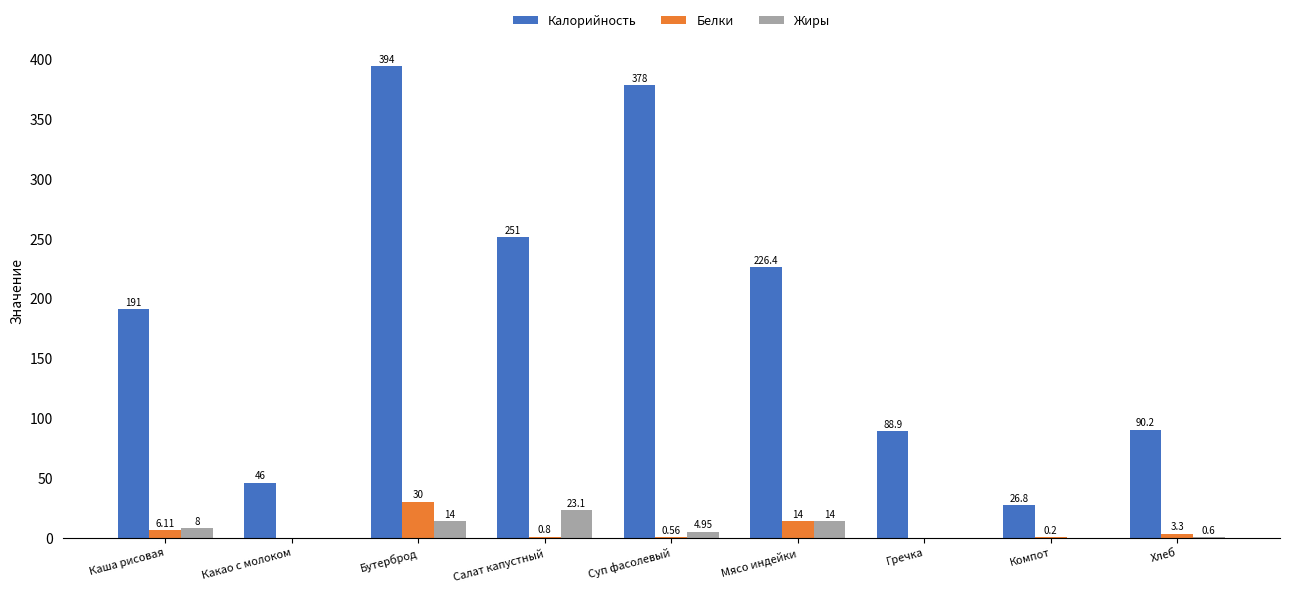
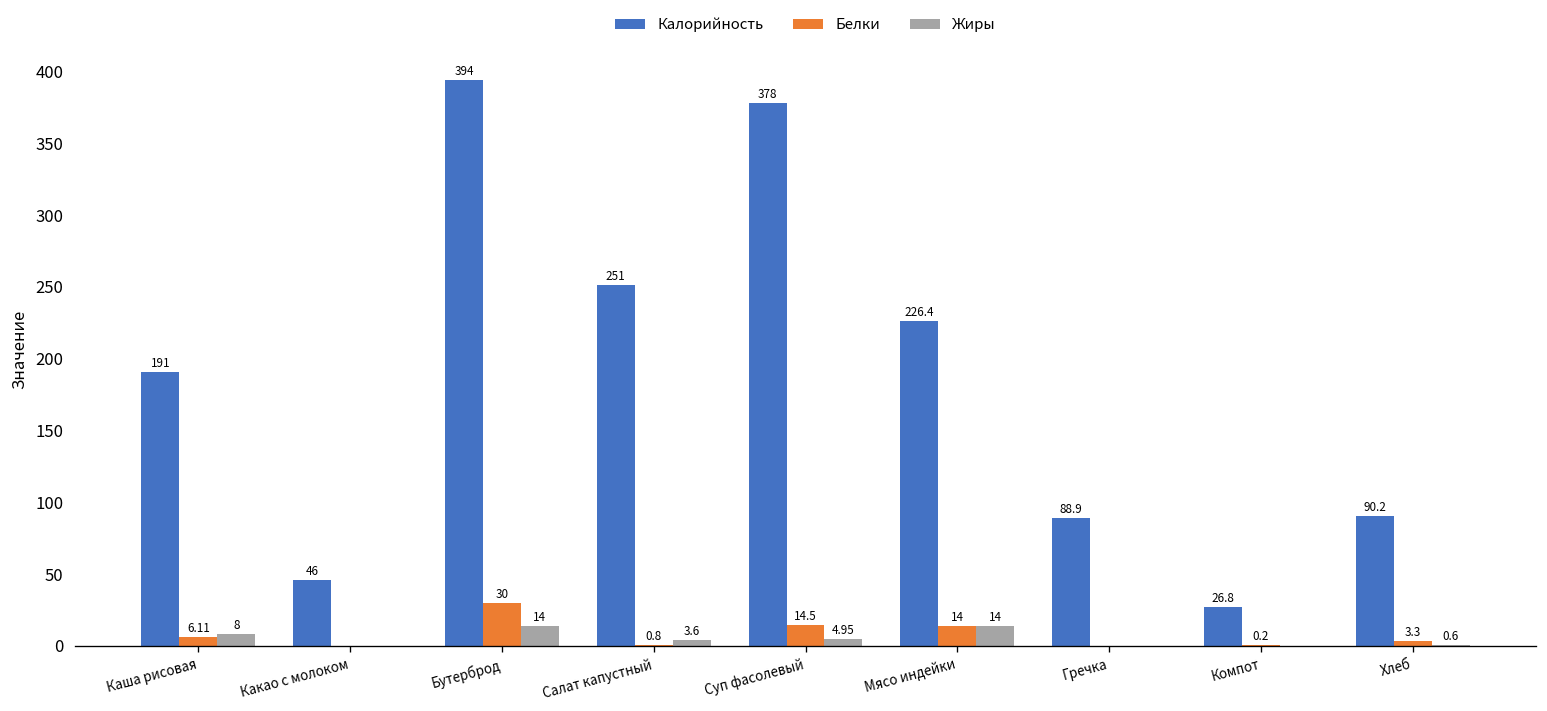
Жиры, Салат капустный: 23.1 -> 3.6
Белки, Суп фасолевый: 0.56 -> 14.5
